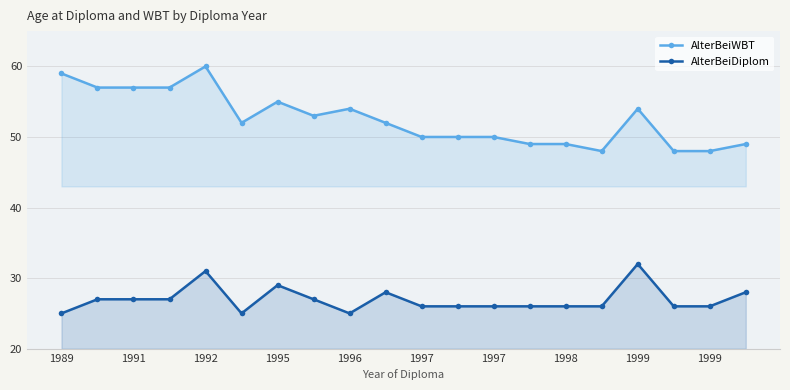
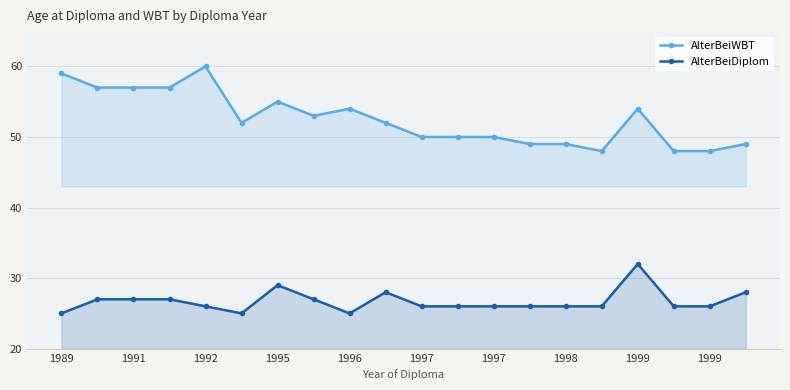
AlterBeiDiplom, 1992: 31 -> 26
